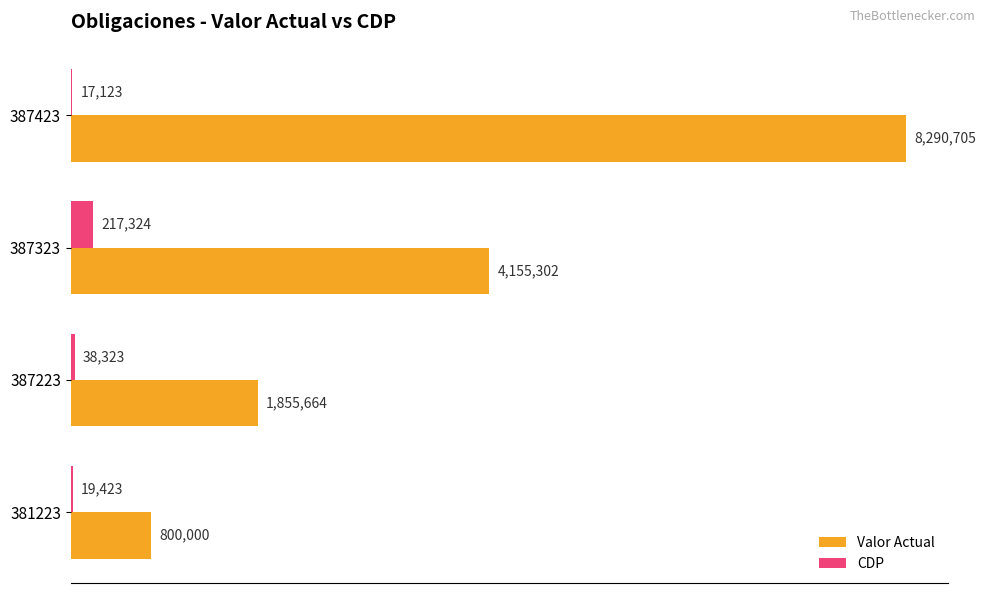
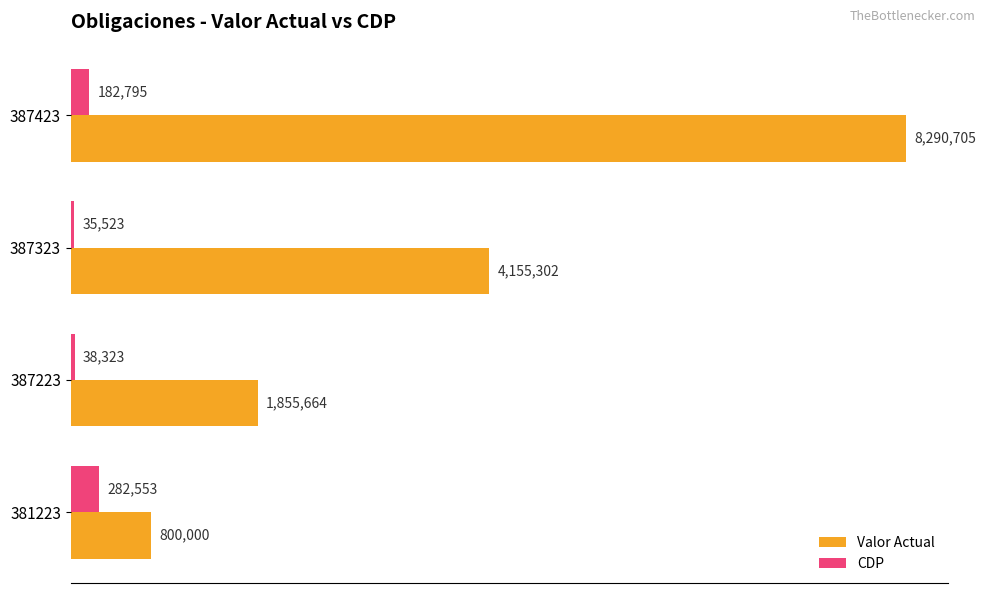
CDP, 387423: 17,123 -> 182,795
CDP, 387323: 217,324 -> 35,523
CDP, 381223: 19,423 -> 282,553
